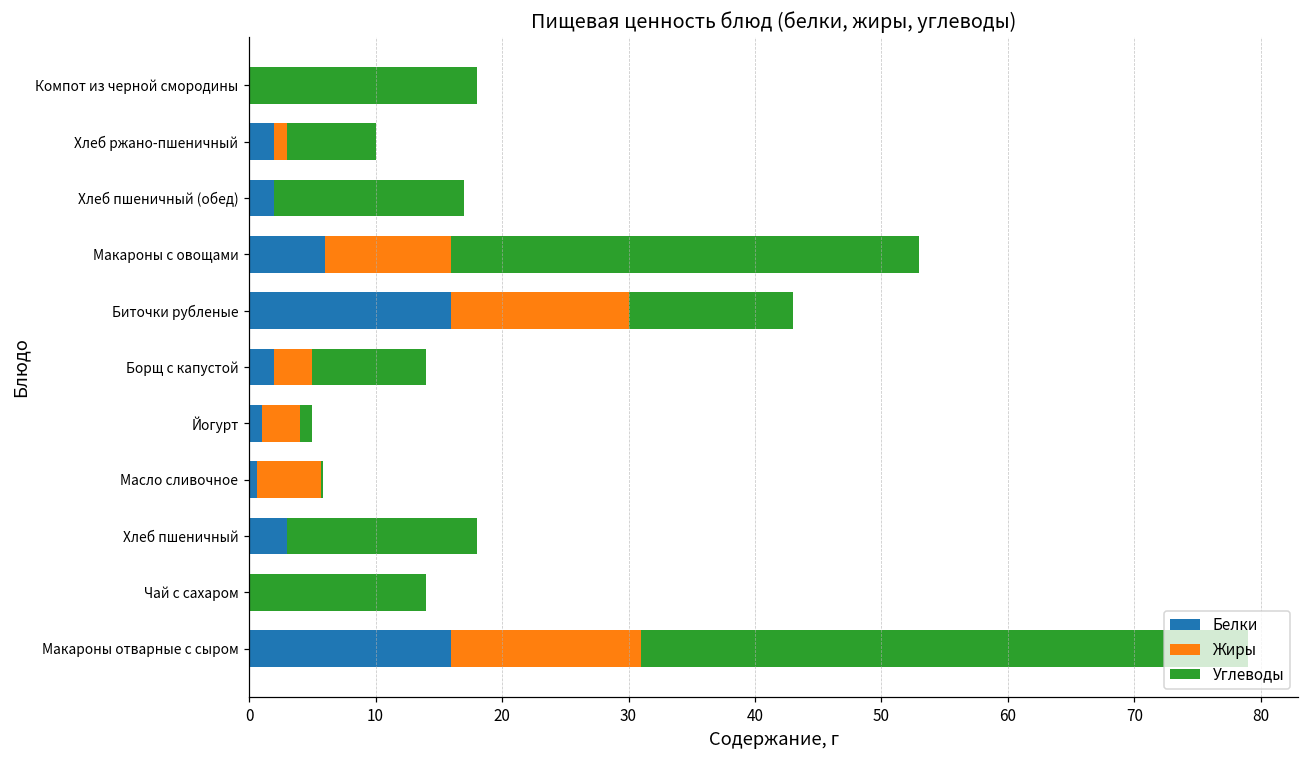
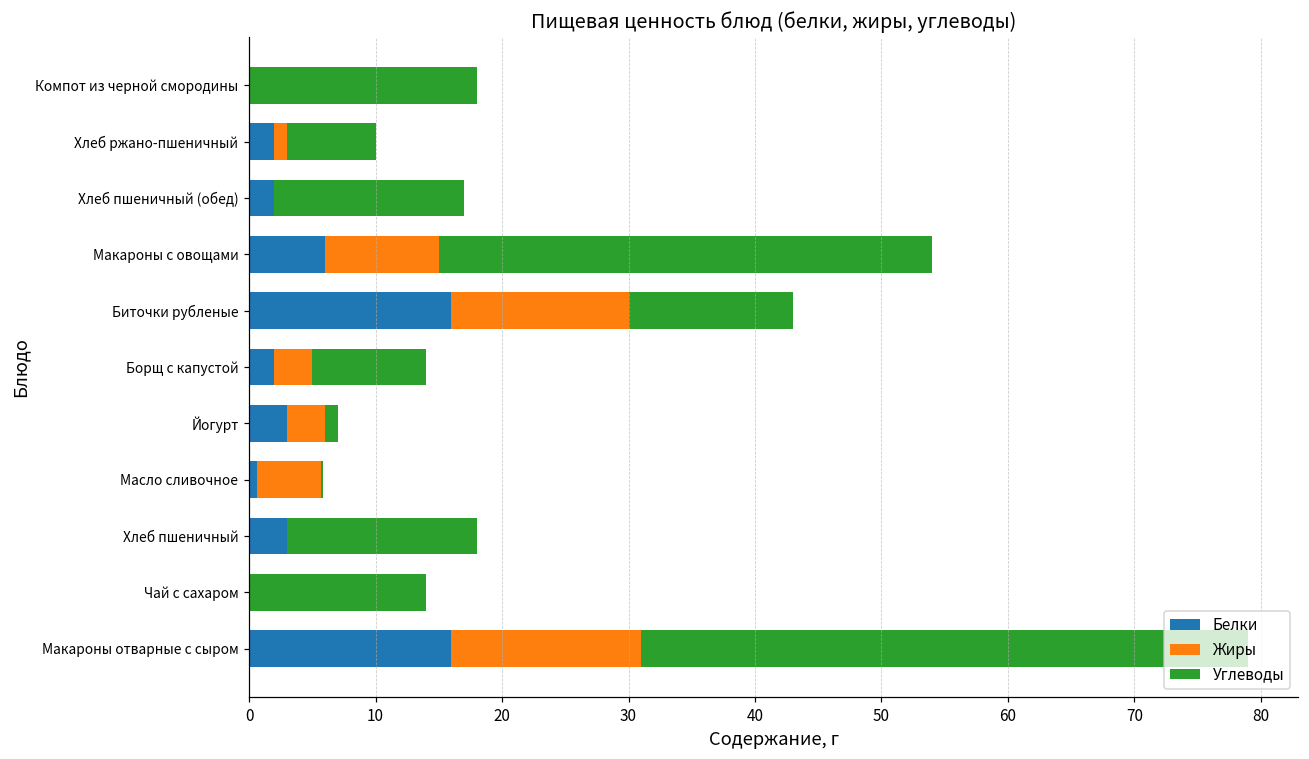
Жиры, Макароны с овощами: 10 -> 9
Углеводы, Макароны с овощами: 37 -> 39
Белки, Йогурт: 1 -> 3
